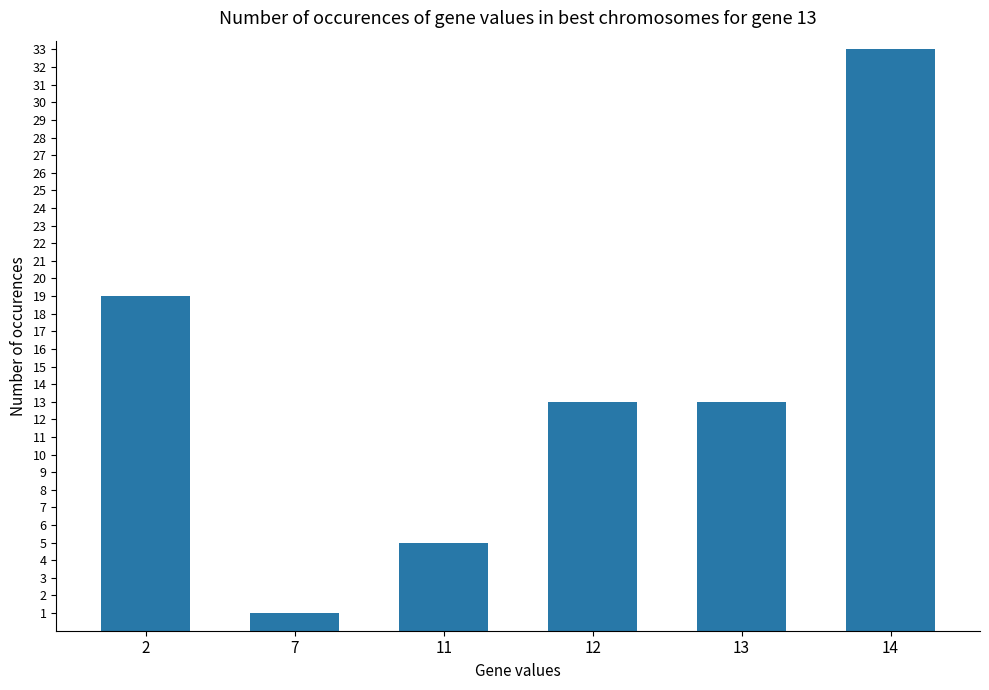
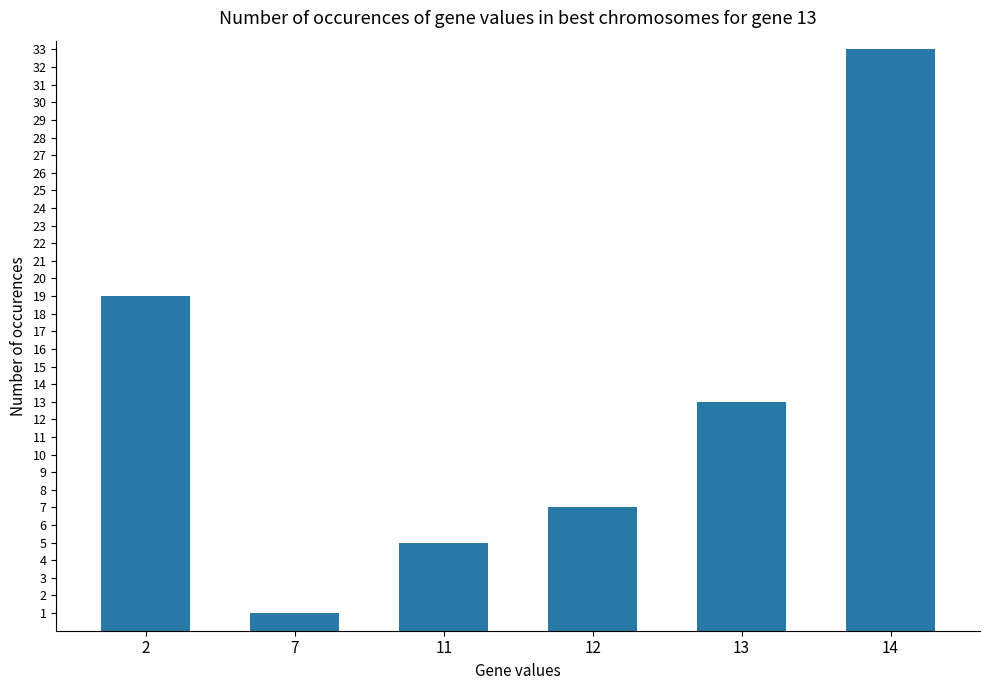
12: 13 -> 7
